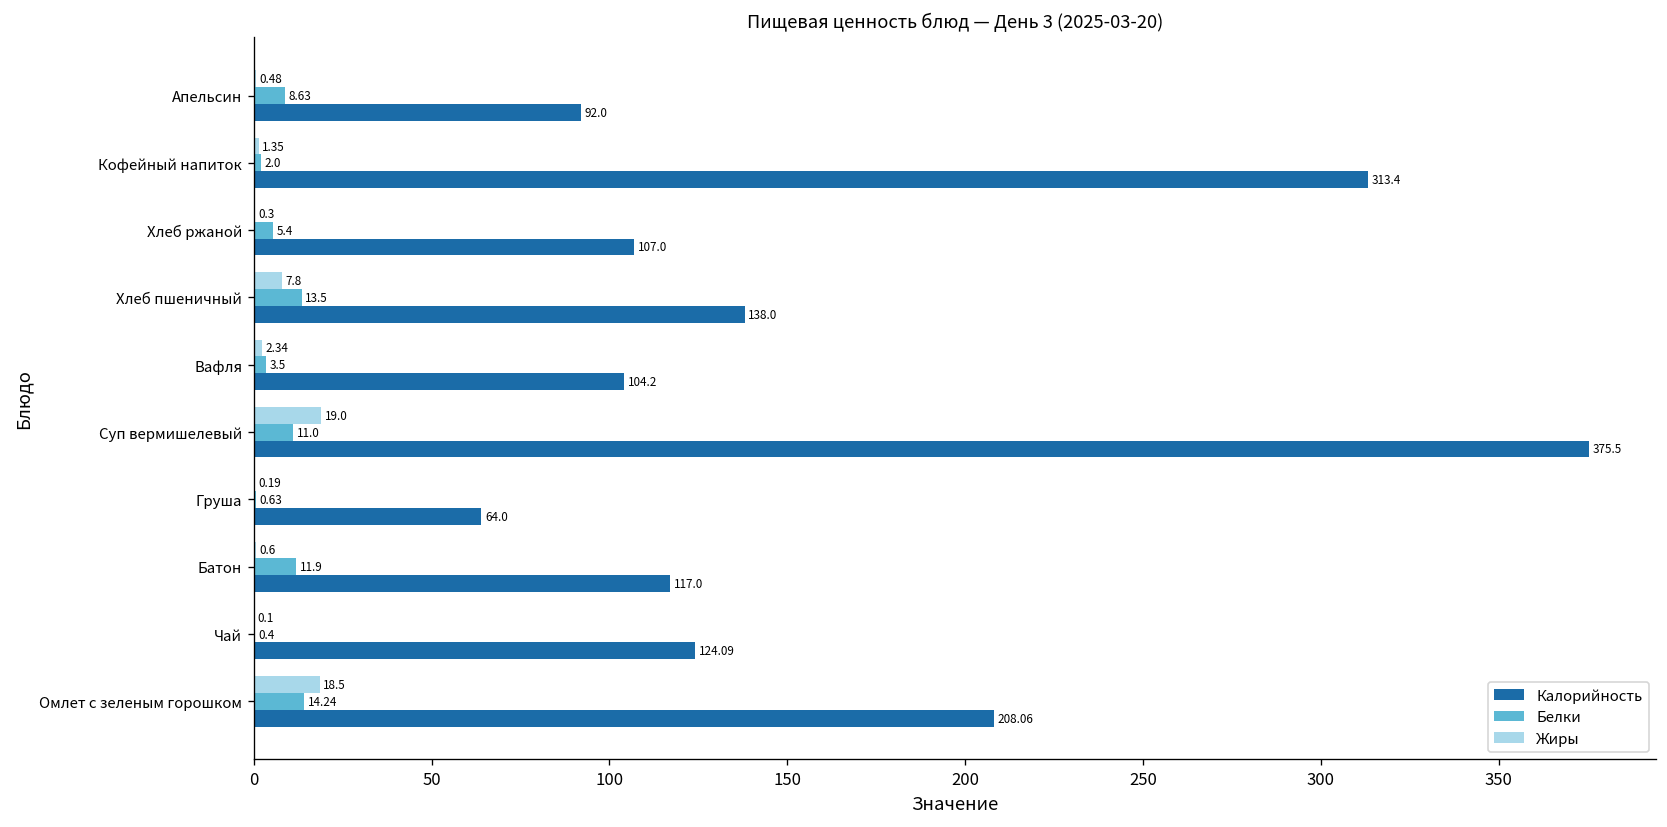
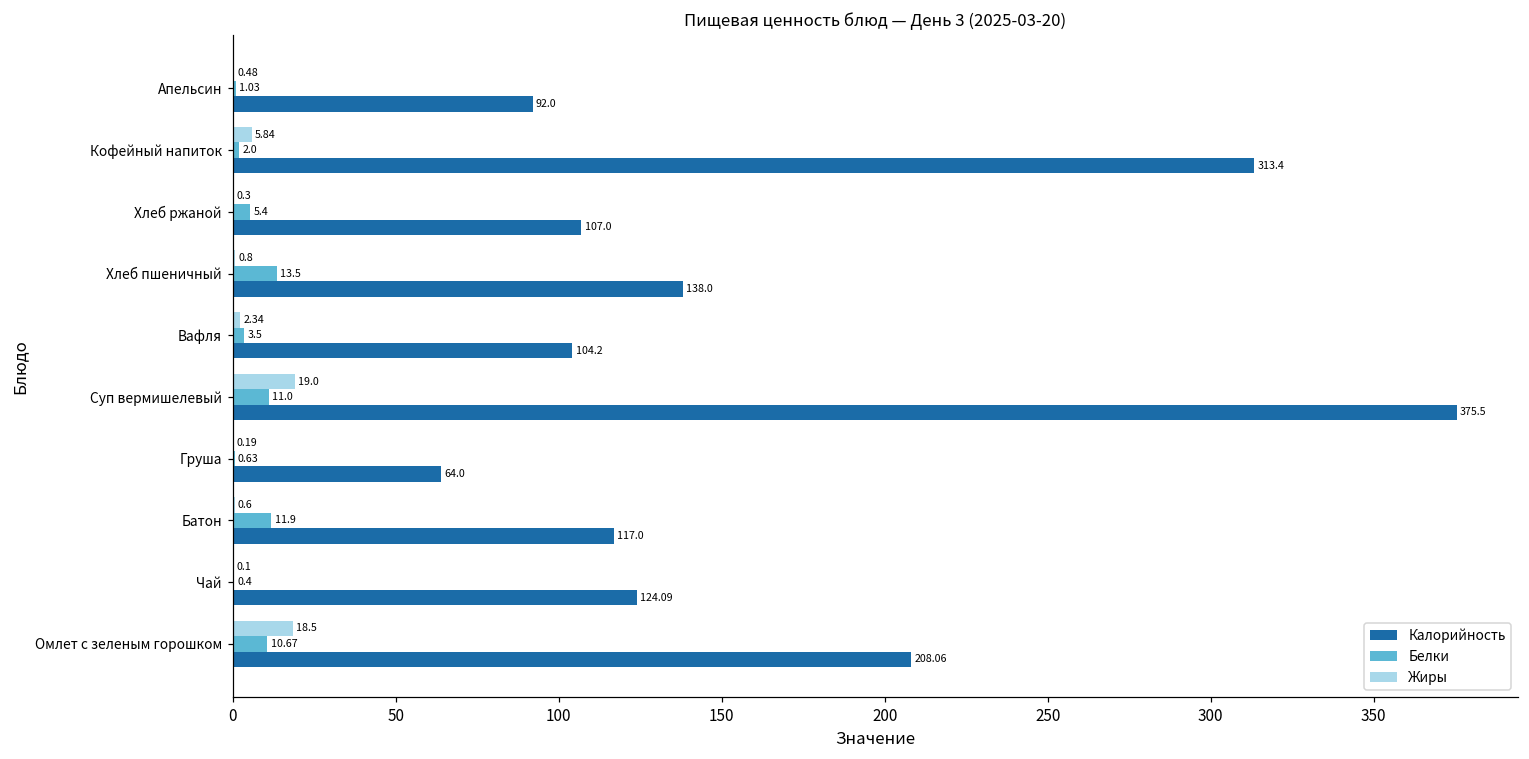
Белки, Апельсин: 8.63 -> 1.03
Жиры, Кофейный напиток: 1.35 -> 5.84
Жиры, Хлеб пшеничный: 7.8 -> 0.8
Белки, Омлет с зеленым горошком: 14.24 -> 10.67
